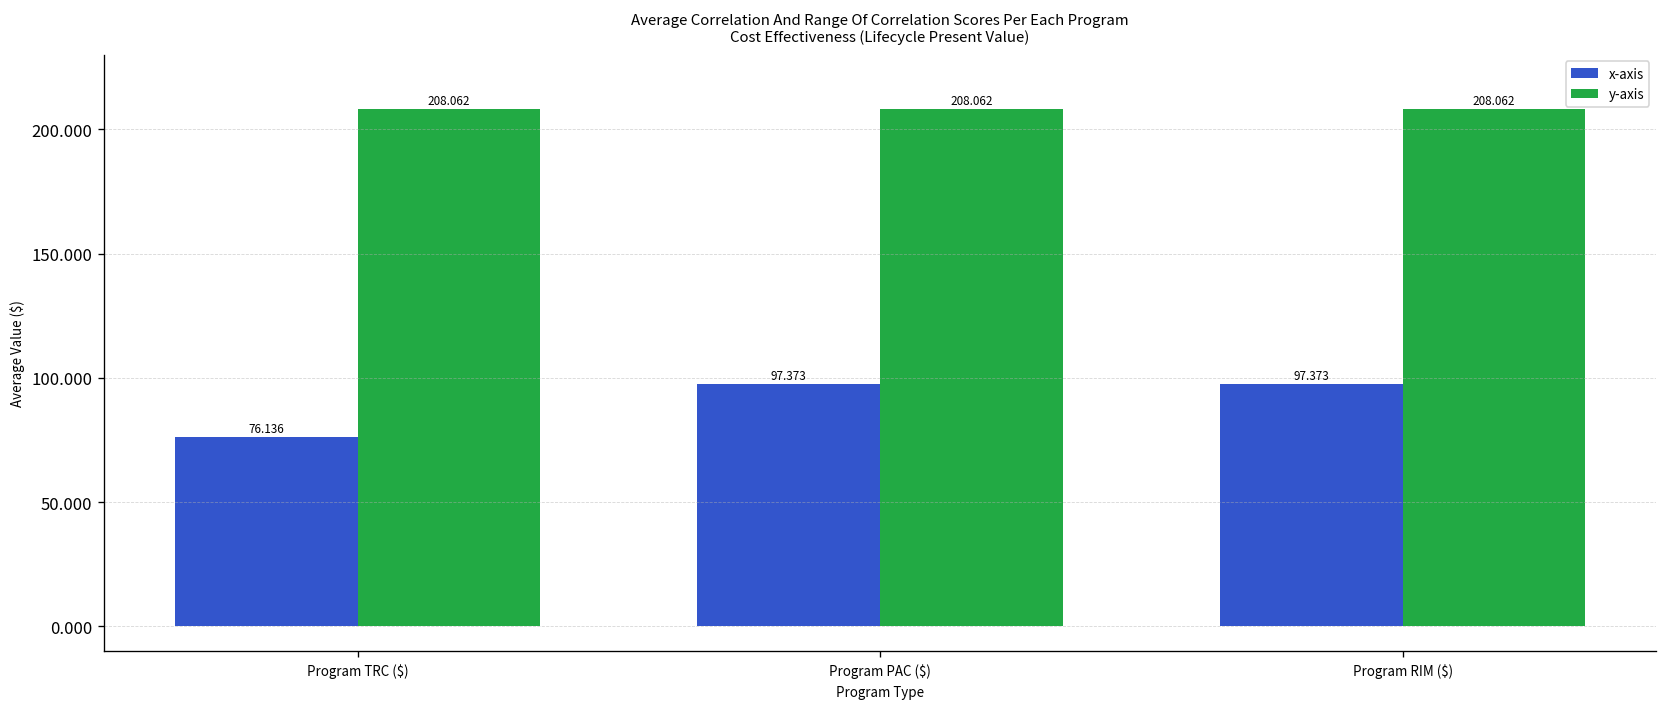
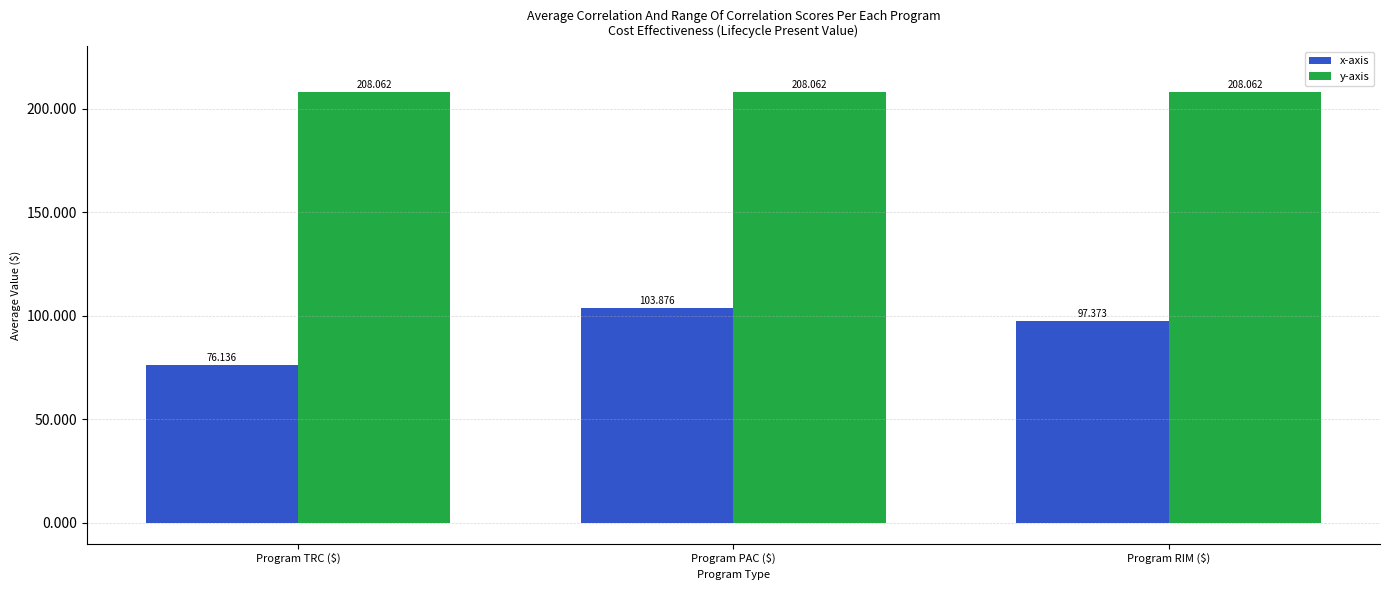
x-axis, Program PAC ($): 97.373 -> 103.876
